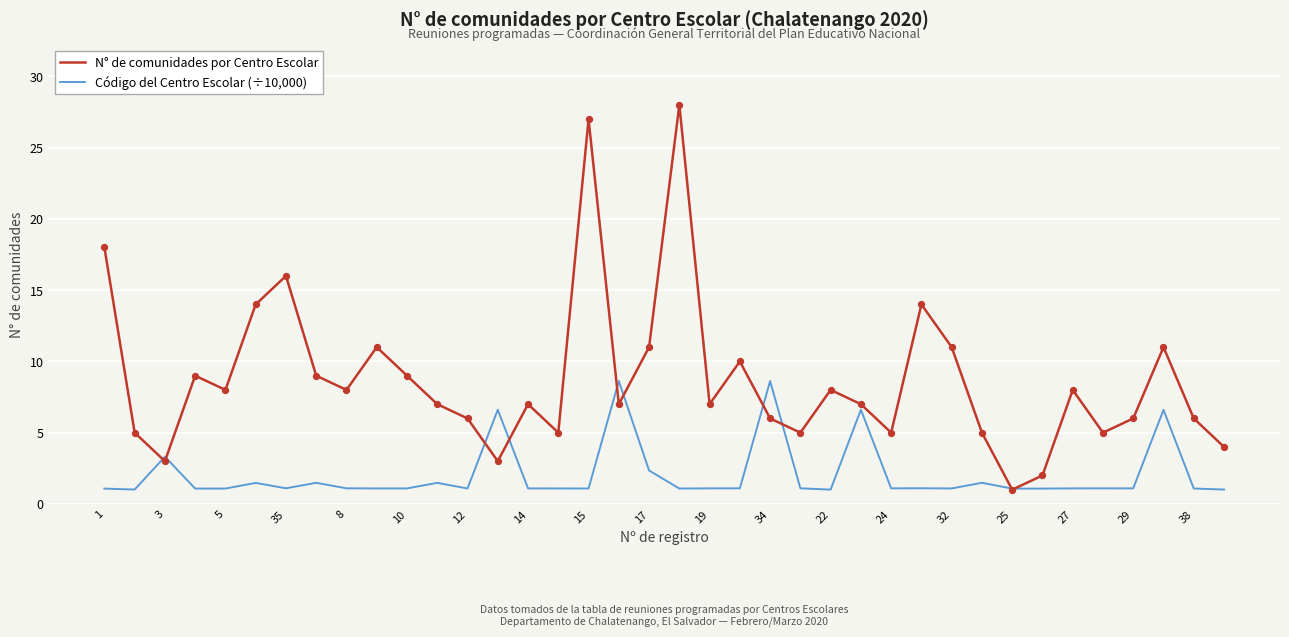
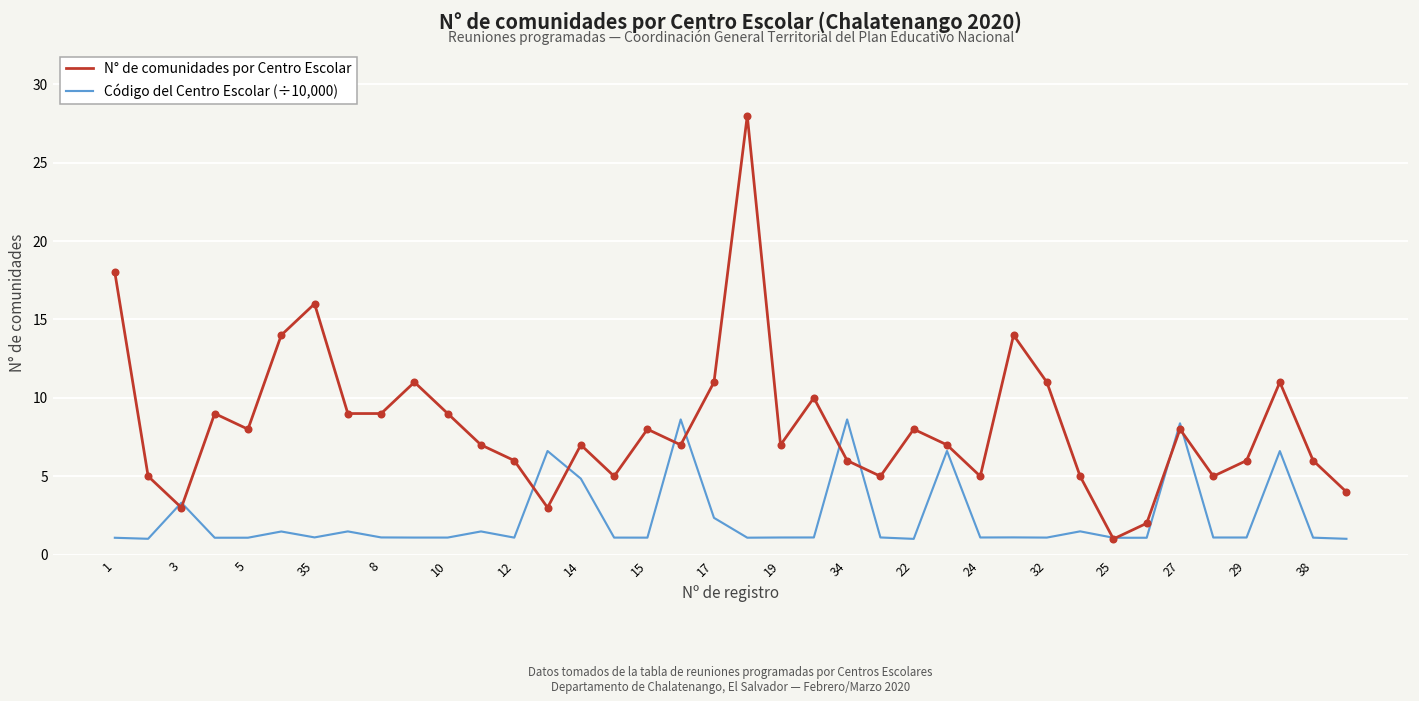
N° de comunidades por Centro Escolar, 8: 8 -> 9
Código del Centro Escolar (÷10,000), 14: 1.1 -> 4.8
N° de comunidades por Centro Escolar, 15: 27 -> 8
Código del Centro Escolar (÷10,000), 27: 1.1 -> 8.4
